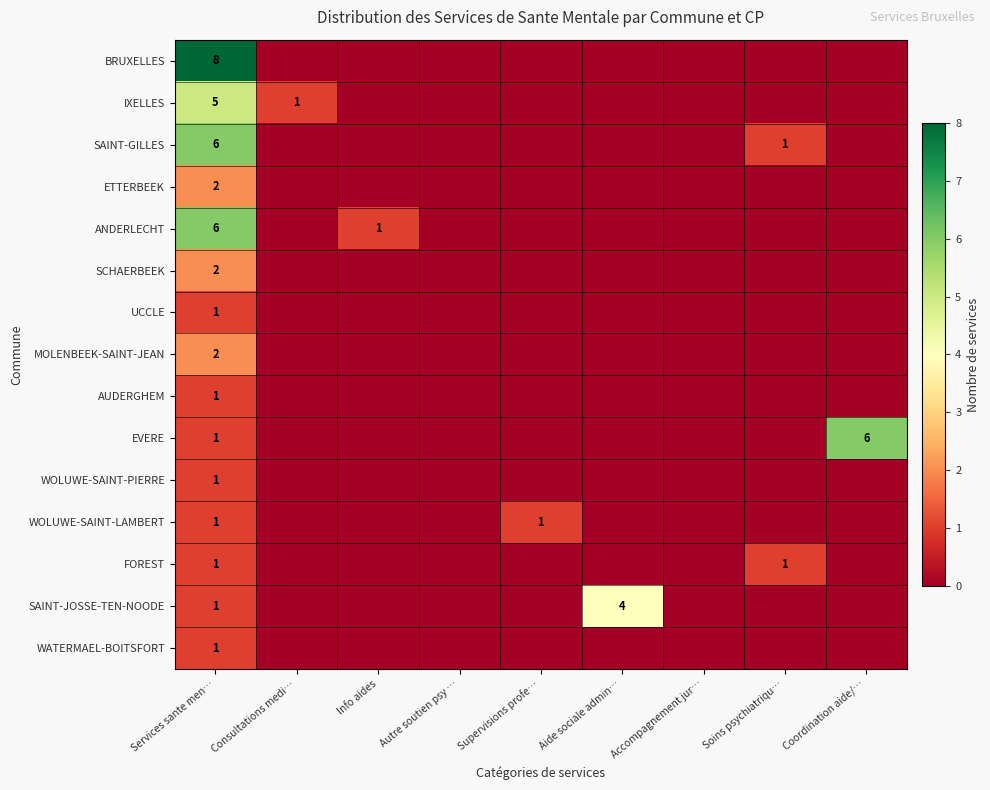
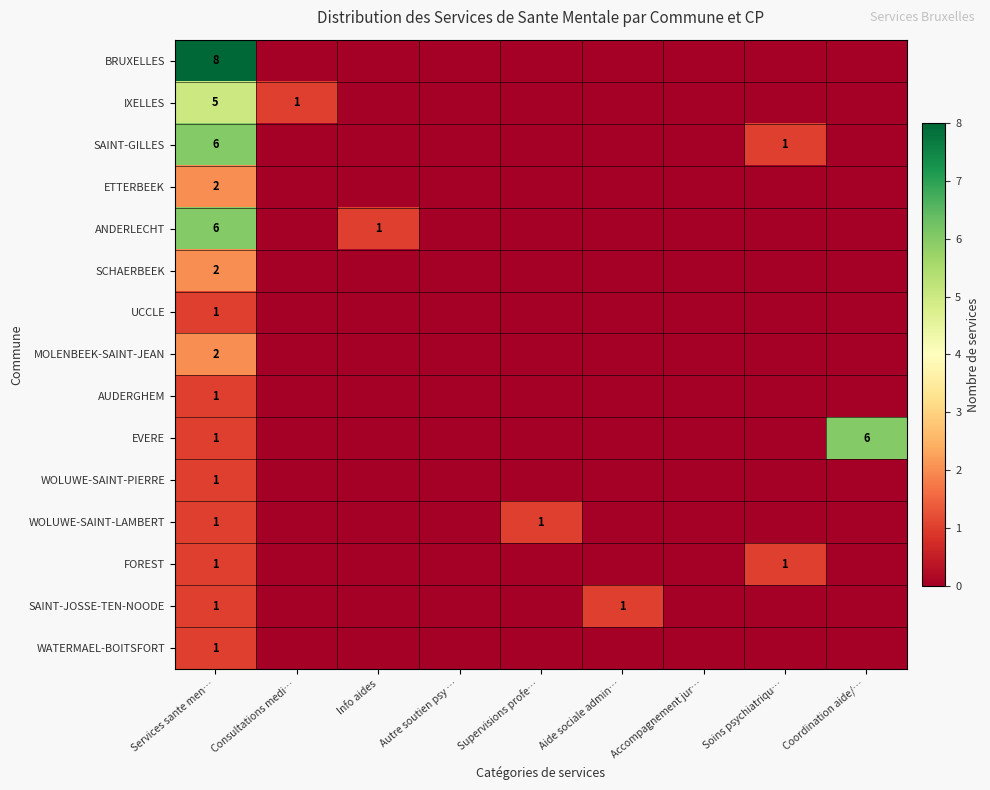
SAINT-JOSSE-TEN-NOODE, Aide sociale admin…: 4 -> 1
